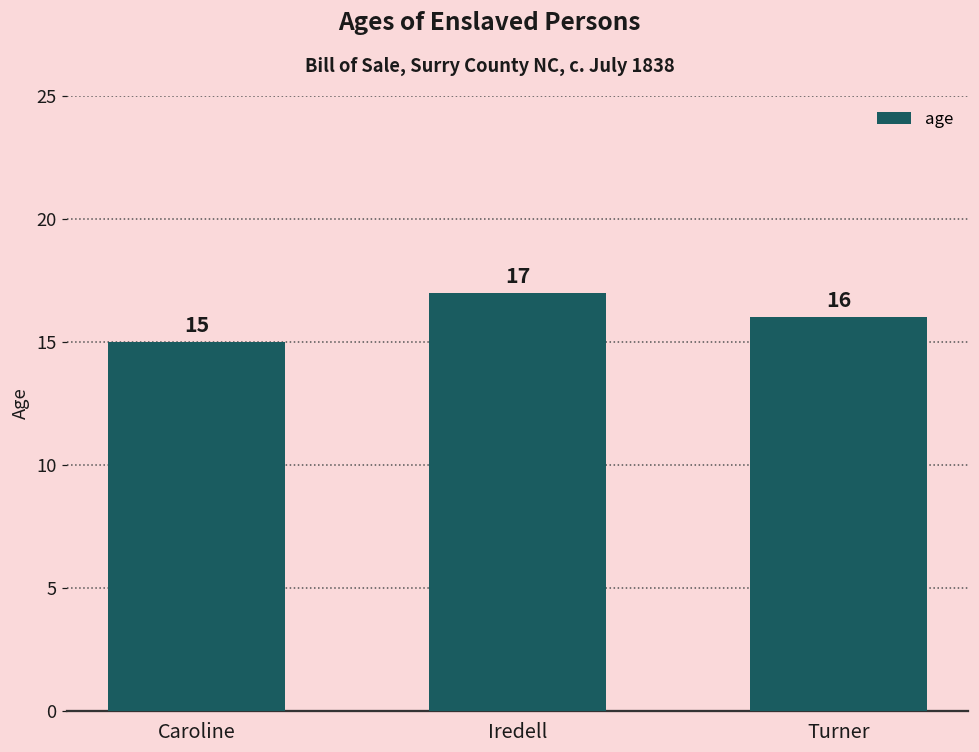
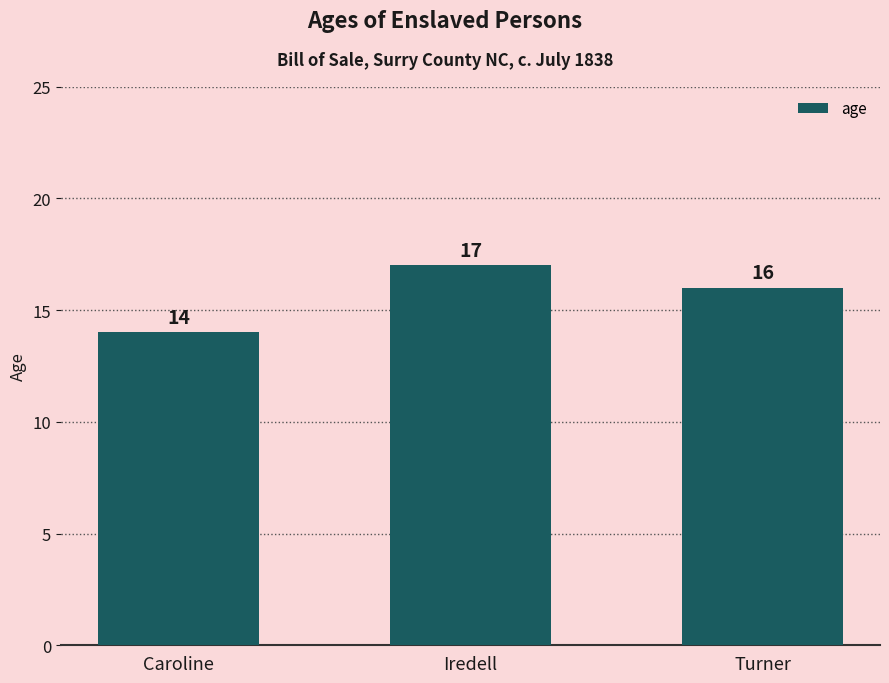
Caroline: 15 -> 14
